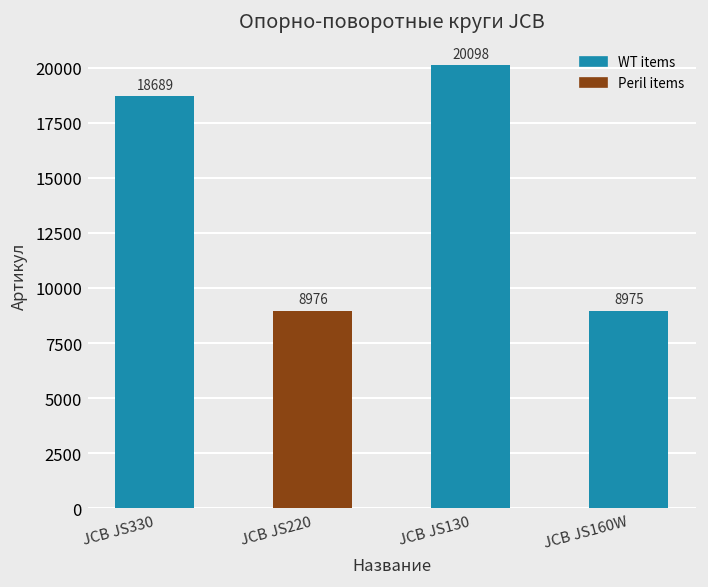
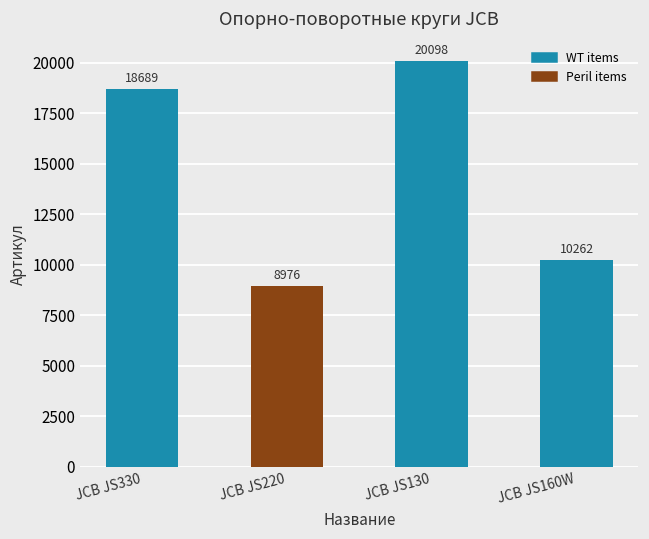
JCB JS160W: 8975 -> 10262
